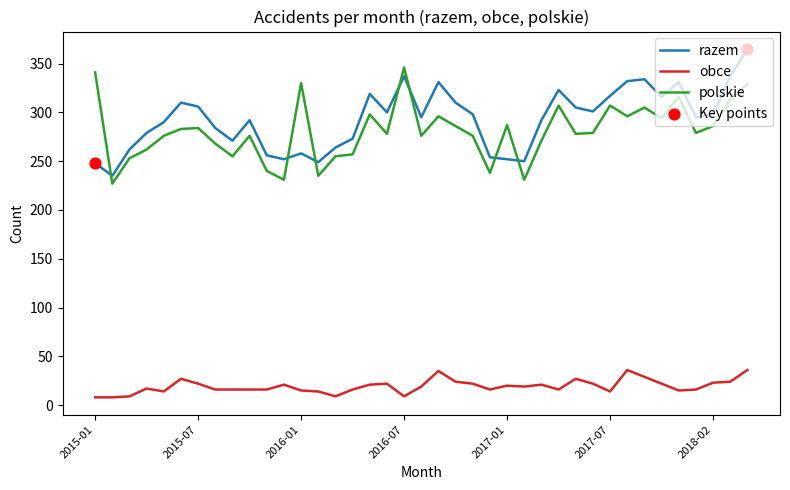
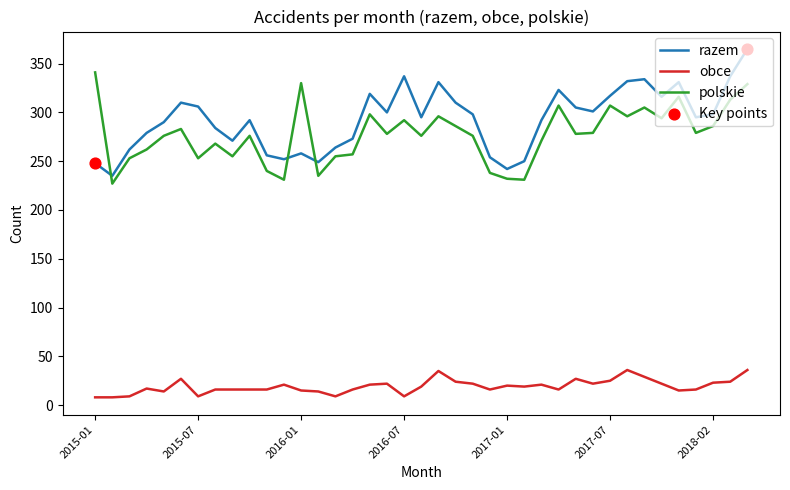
obce, 2015-07: 20 -> 10
polskie, 2015-07: 280 -> 250
polskie, 2016-07: 350 -> 290
razem, 2017-01: 250 -> 240
polskie, 2017-01: 290 -> 230
obce, 2017-07: 10 -> 30
